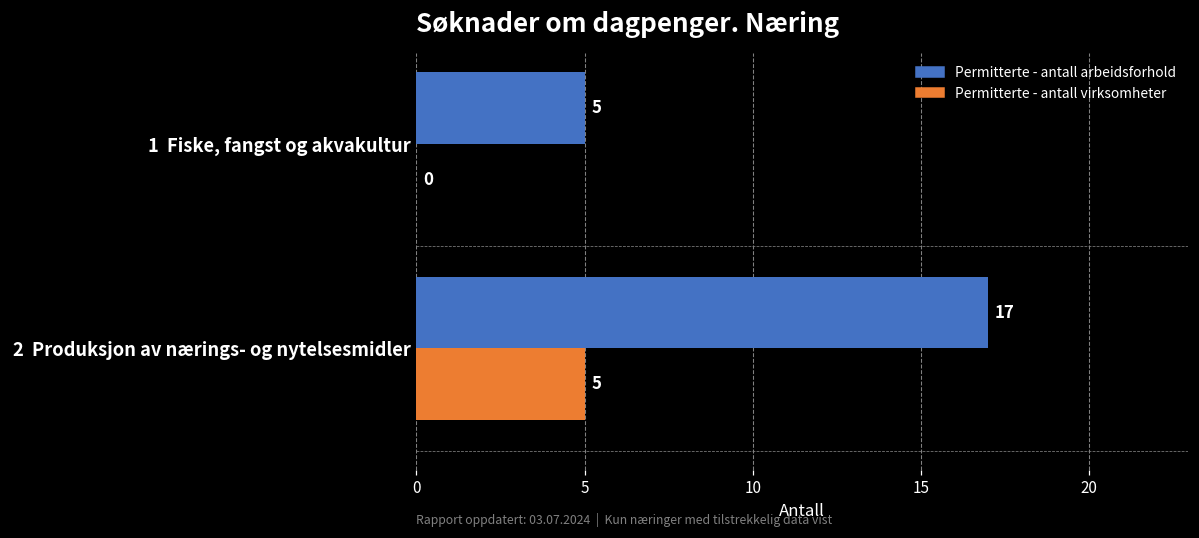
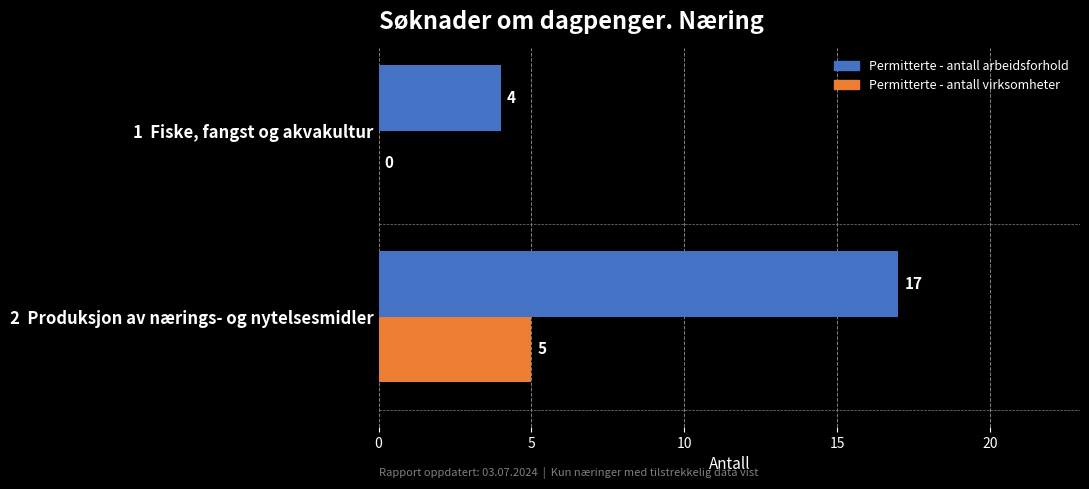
Permitterte - antall arbeidsforhold, 1 Fiske, fangst og akvakultur: 5 -> 4
